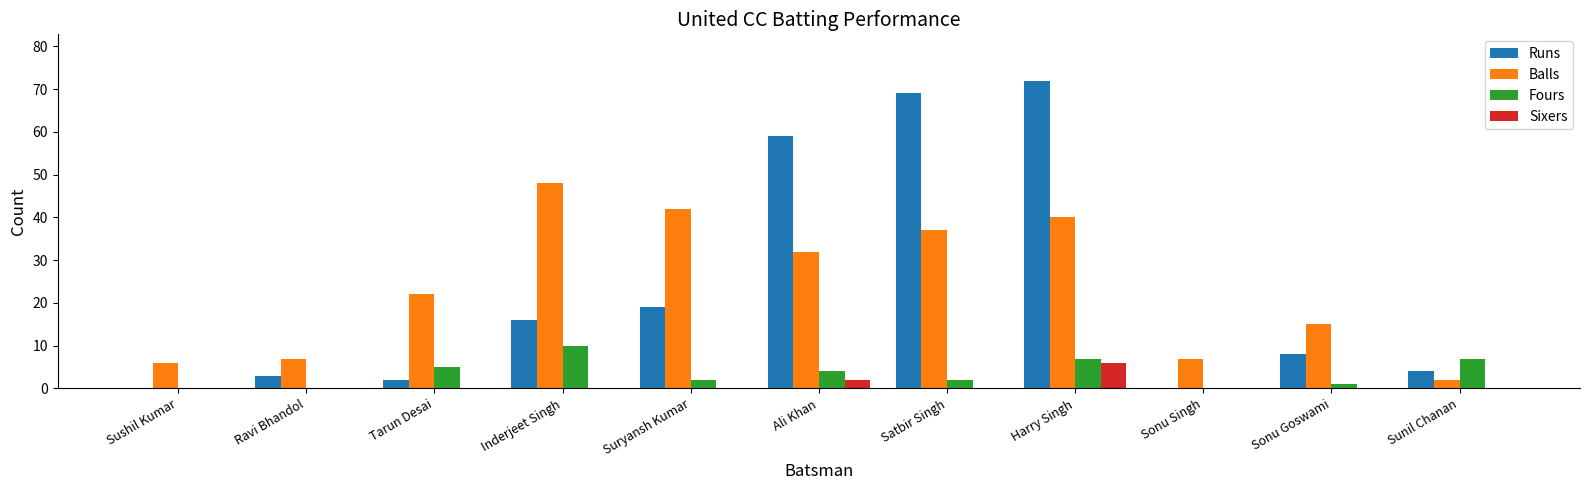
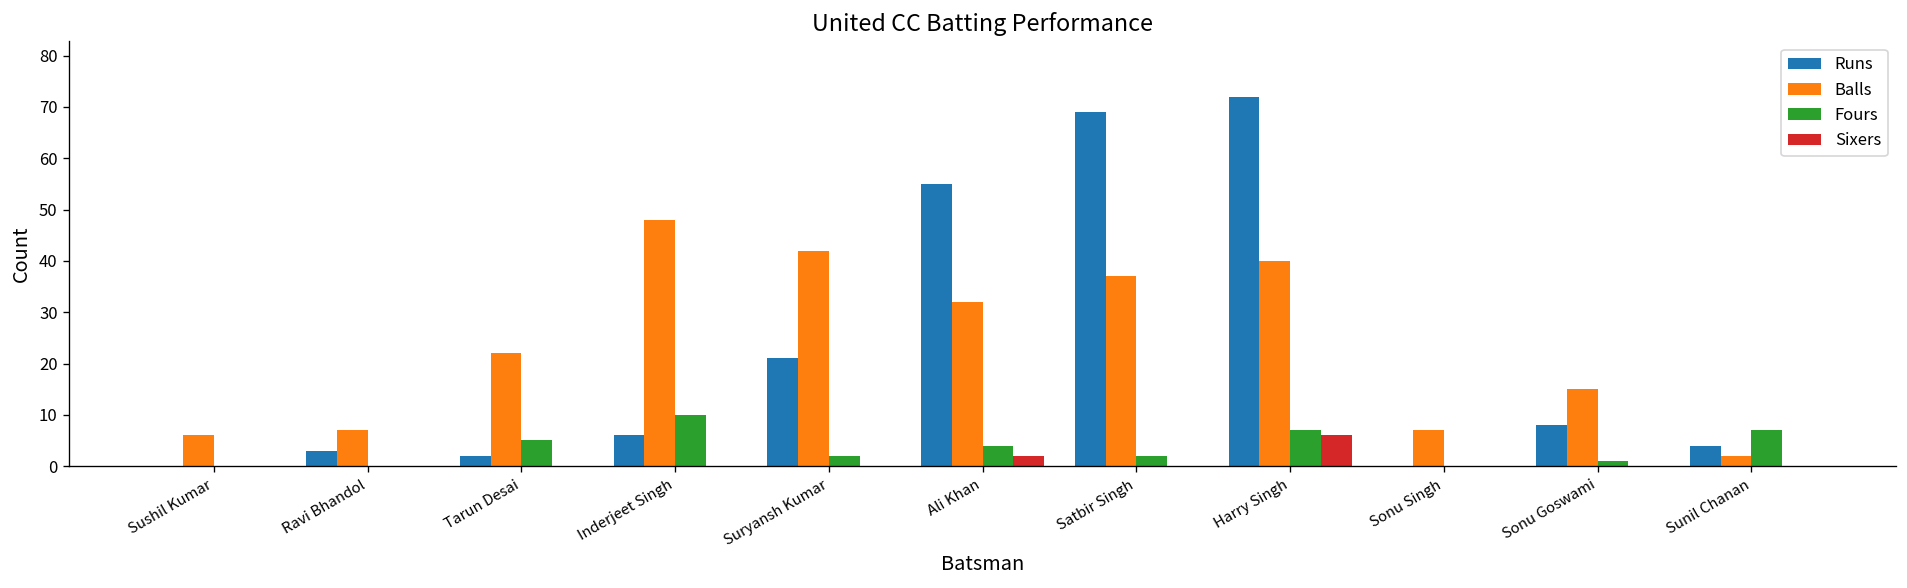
Runs, Inderjeet Singh: 16 -> 6
Runs, Suryansh Kumar: 19 -> 21
Runs, Ali Khan: 59 -> 55
